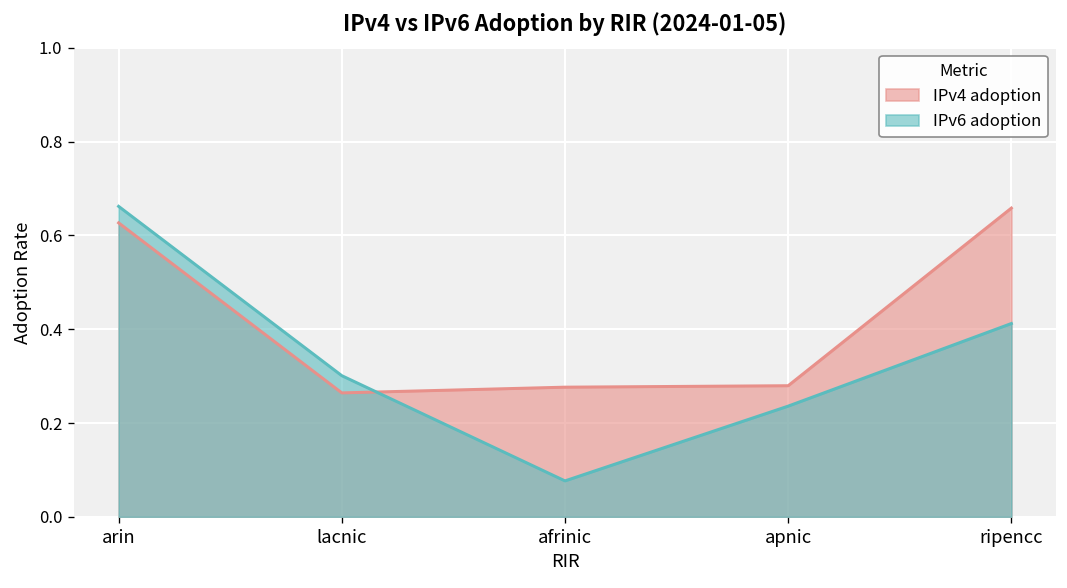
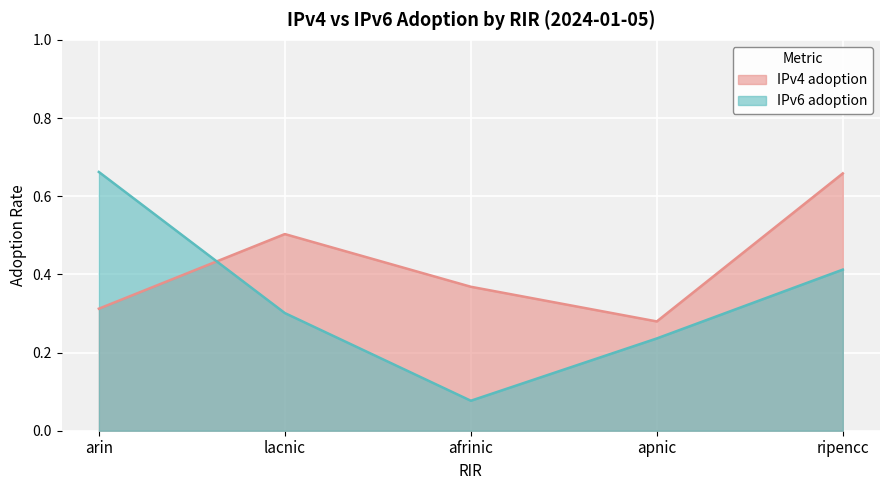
IPv4 adoption, arin: 0.63 -> 0.31
IPv4 adoption, lacnic: 0.26 -> 0.50
IPv4 adoption, afrinic: 0.28 -> 0.37
